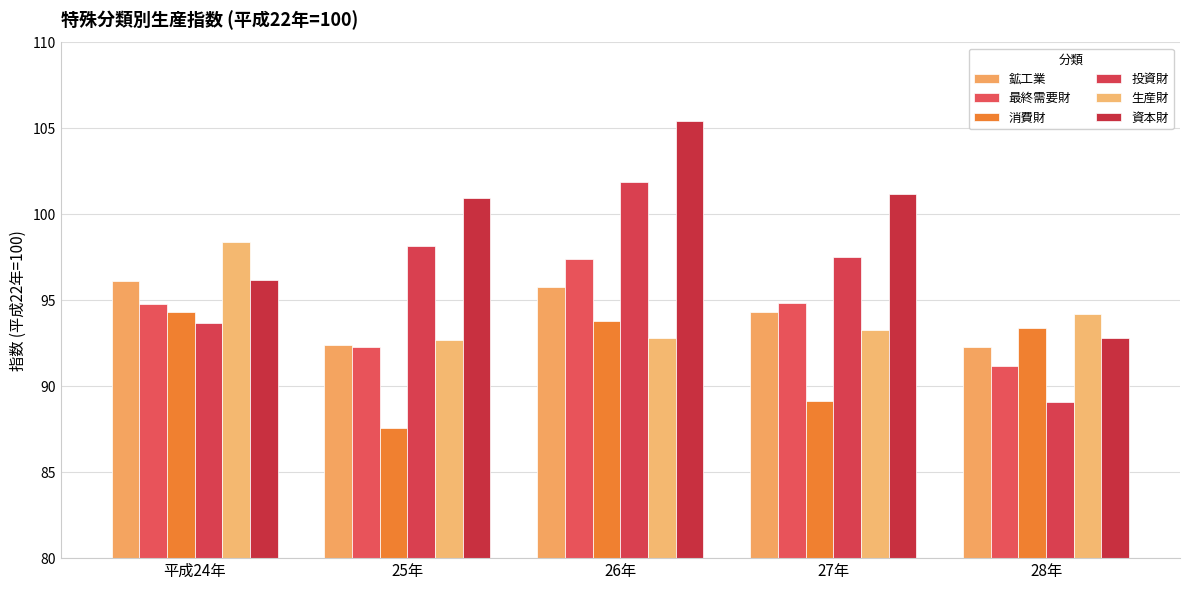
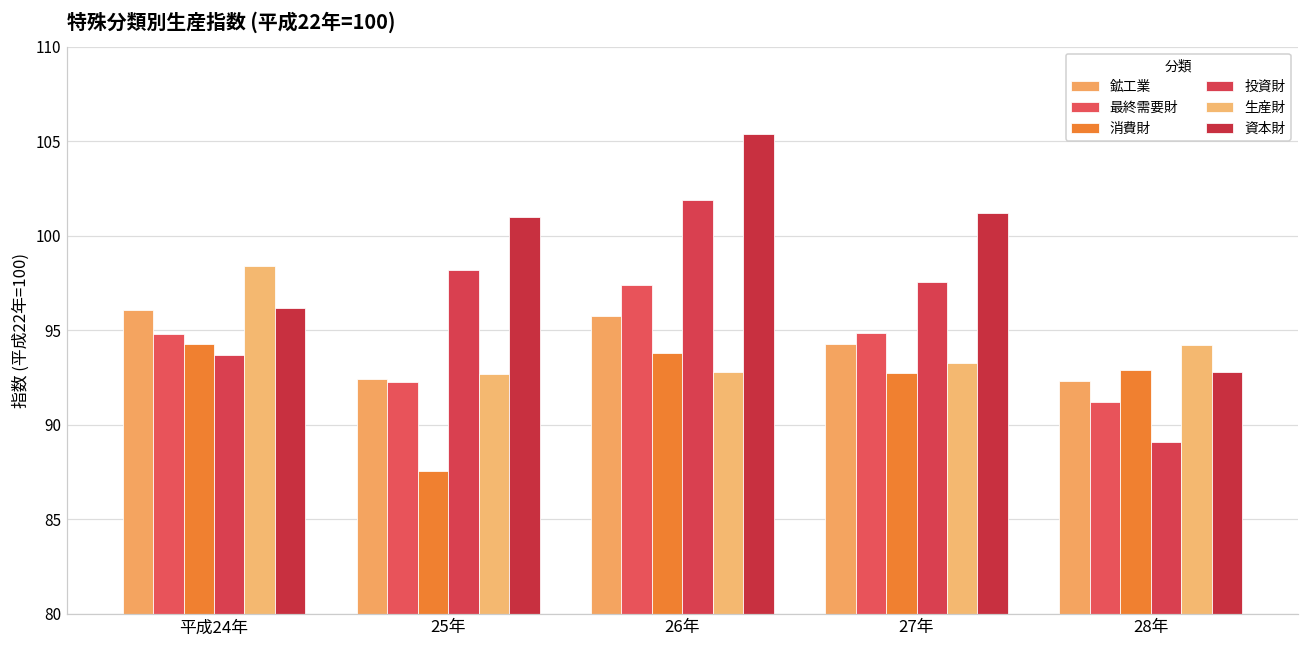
消費財, 27年: 89.2 -> 92.7
消費財, 28年: 93.4 -> 92.9
